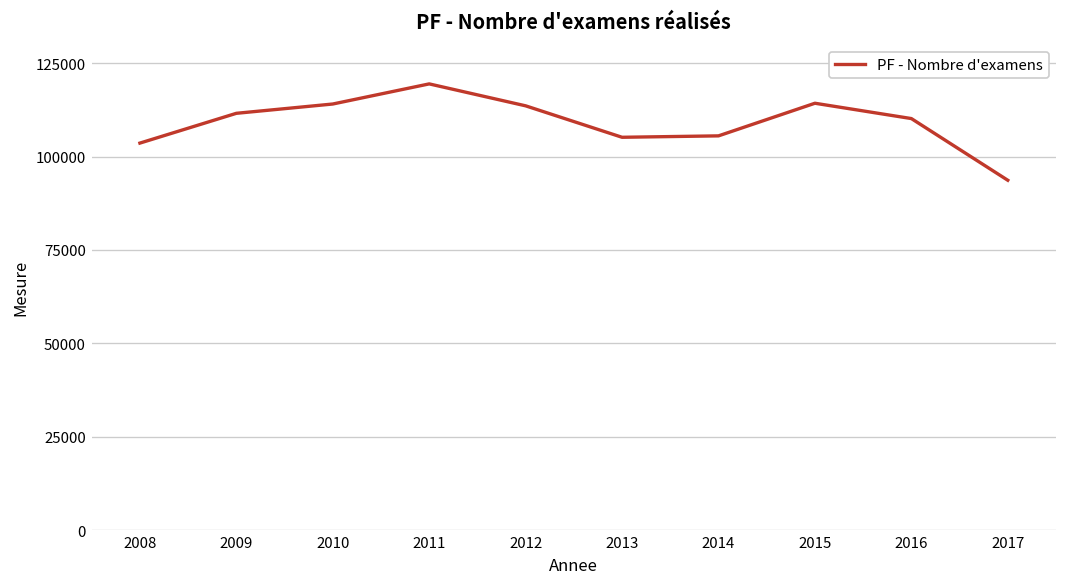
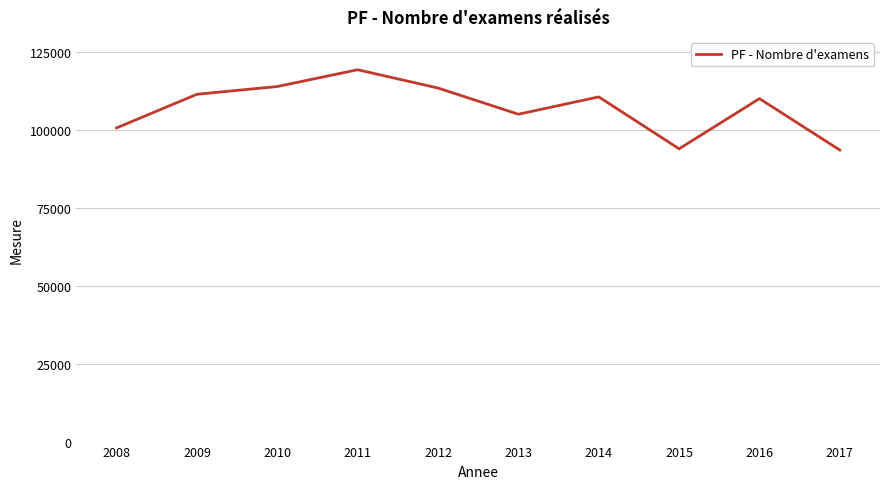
2008: 104000 -> 101000
2014: 106000 -> 111000
2015: 114000 -> 94000
